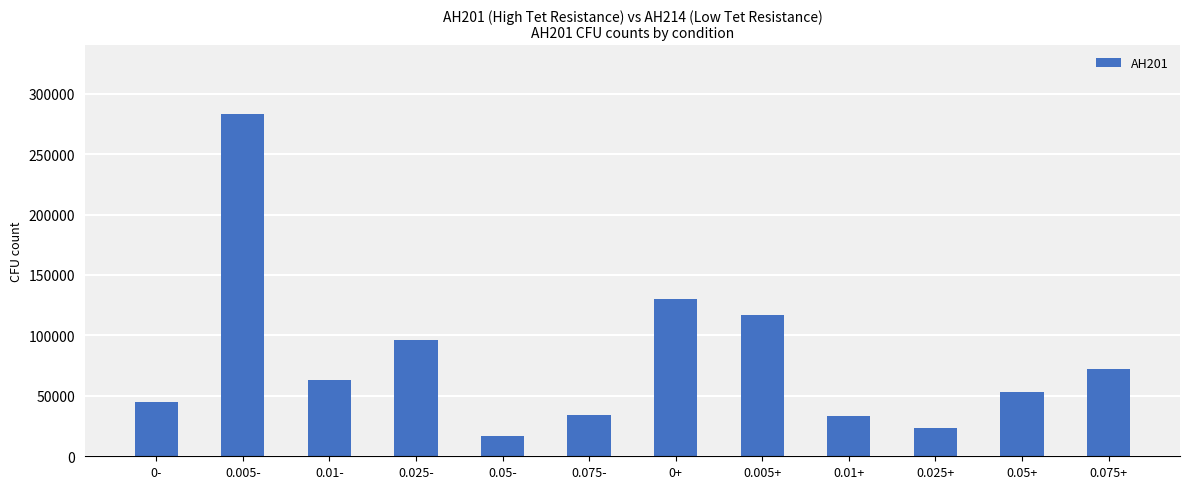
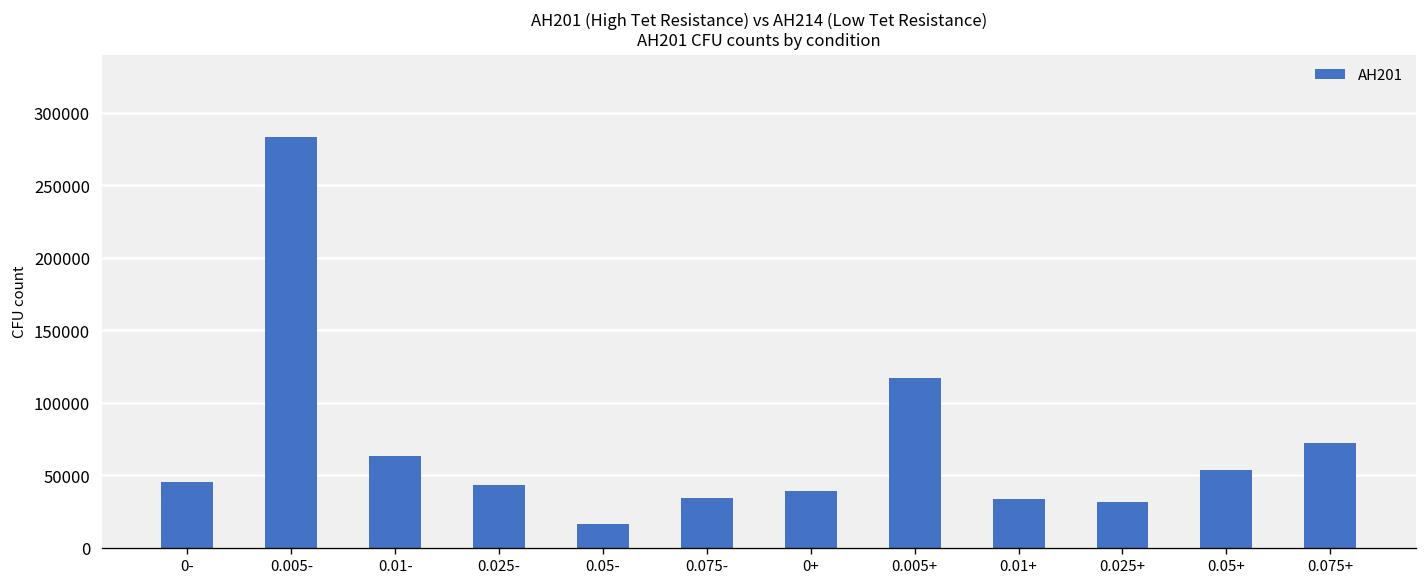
0.025-: 96000 -> 43000
0+: 130000 -> 39000
0.025+: 23000 -> 32000
